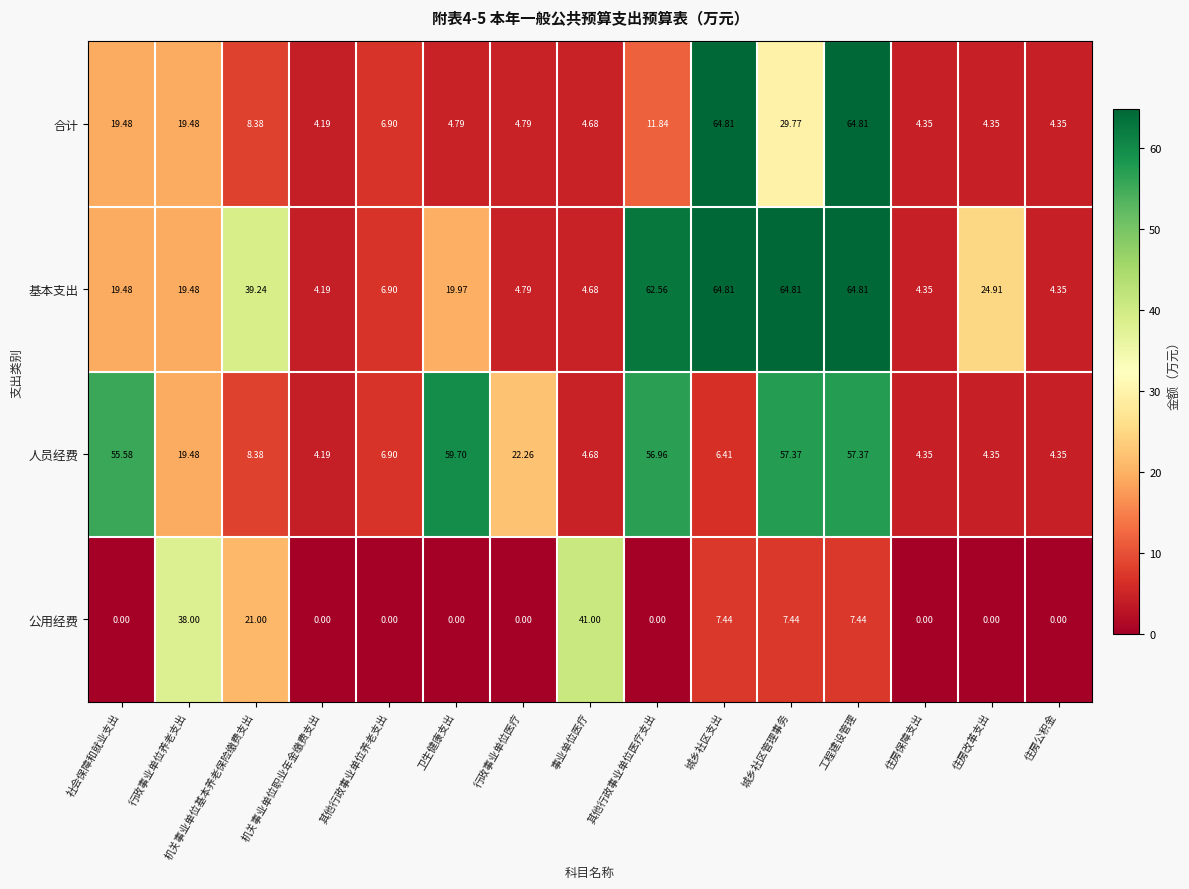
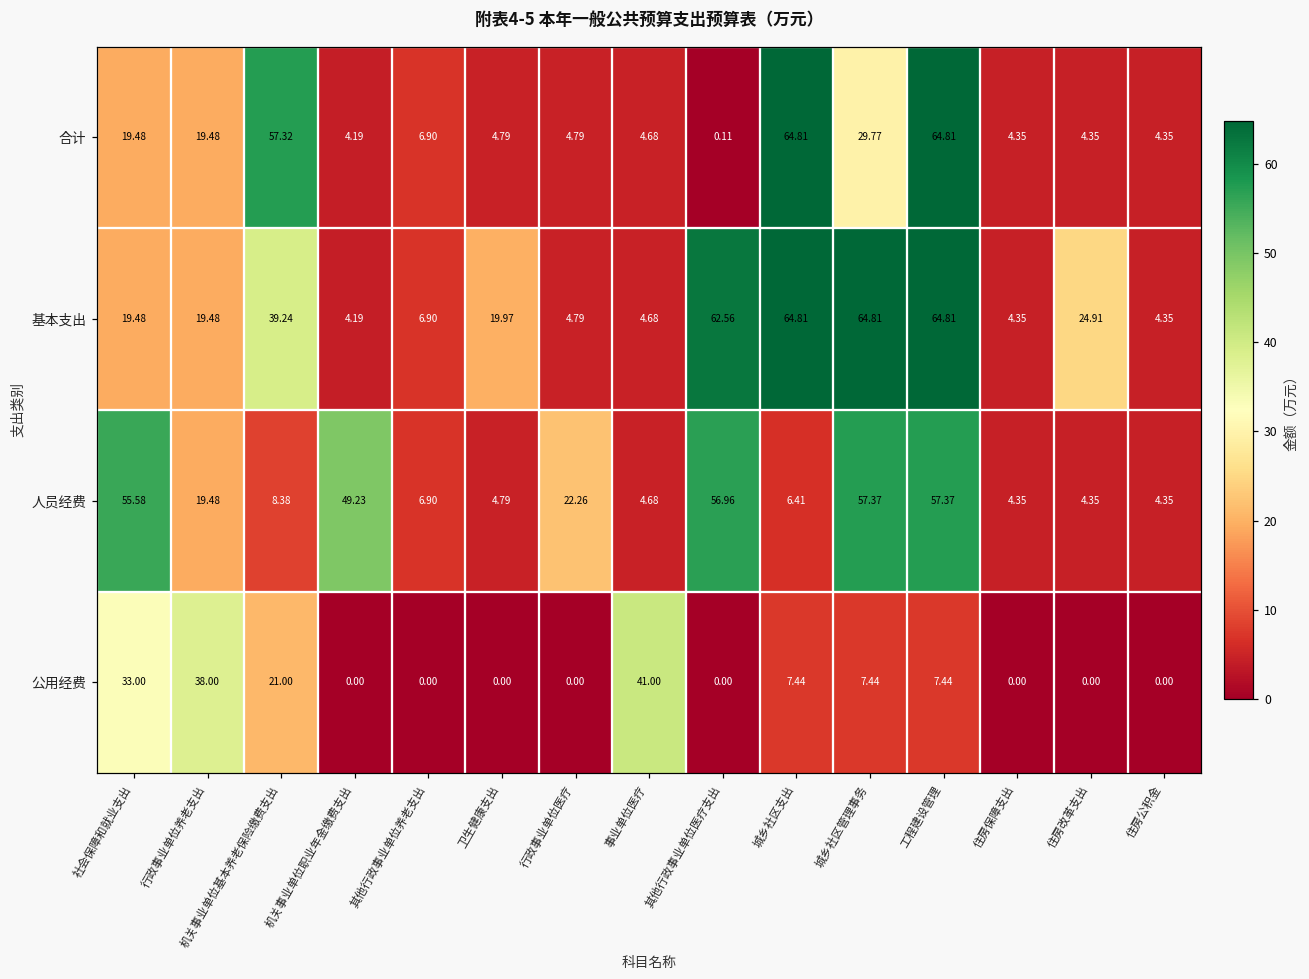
合计, 机关事业单位基本养老保险缴费支出: 8.38 -> 57.32
合计, 其他行政事业单位医疗支出: 11.84 -> 0.11
人员经费, 机关事业单位职业年金缴费支出: 4.19 -> 49.23
人员经费, 卫生健康支出: 59.70 -> 4.79
公用经费, 社会保障和就业支出: 0.00 -> 33.00
